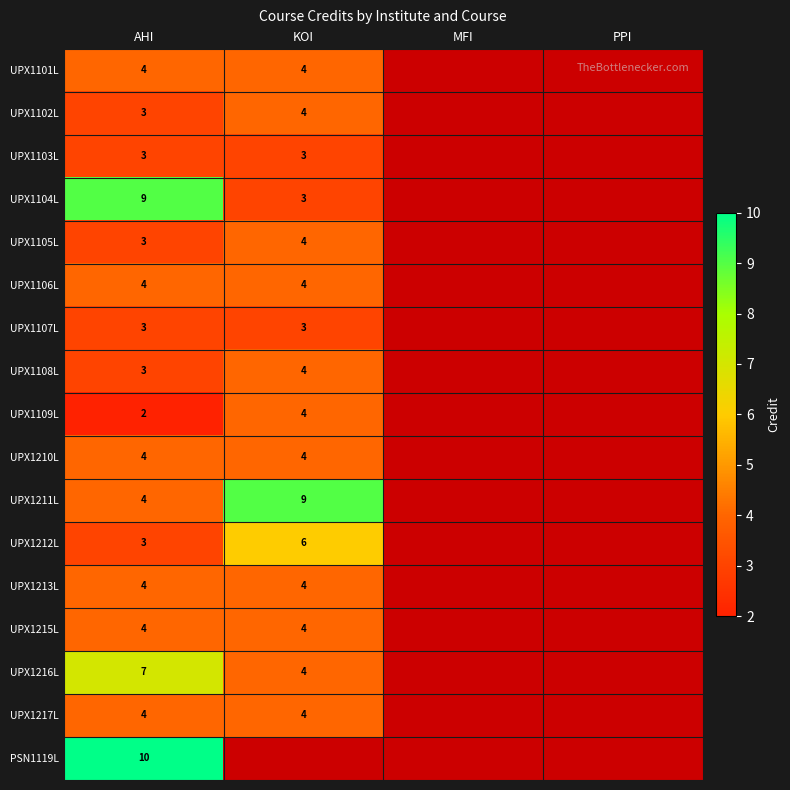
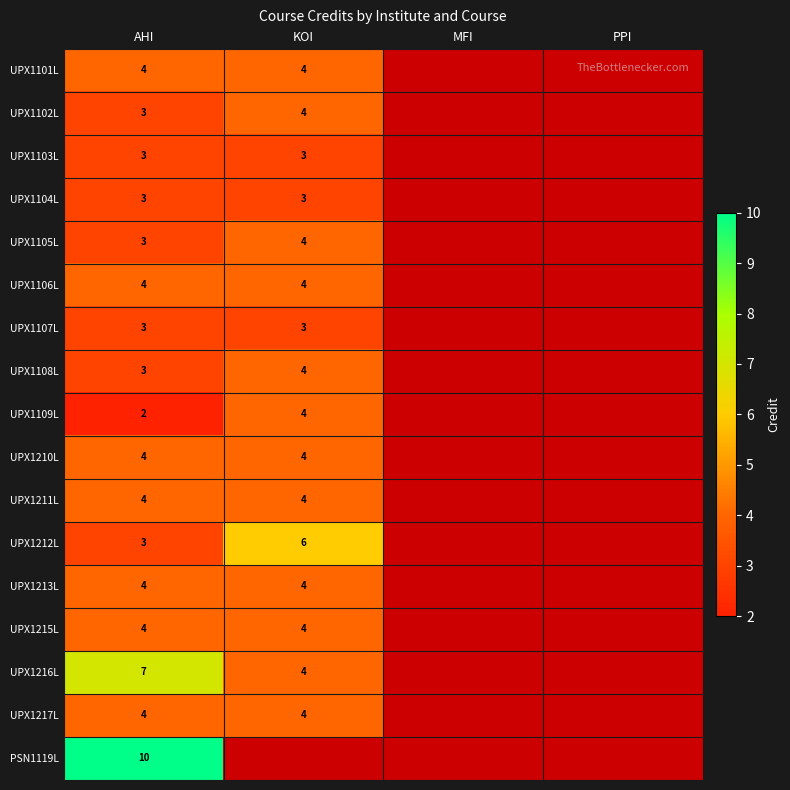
UPX1104L, AHI: 9 -> 3
UPX1211L, KOI: 9 -> 4
